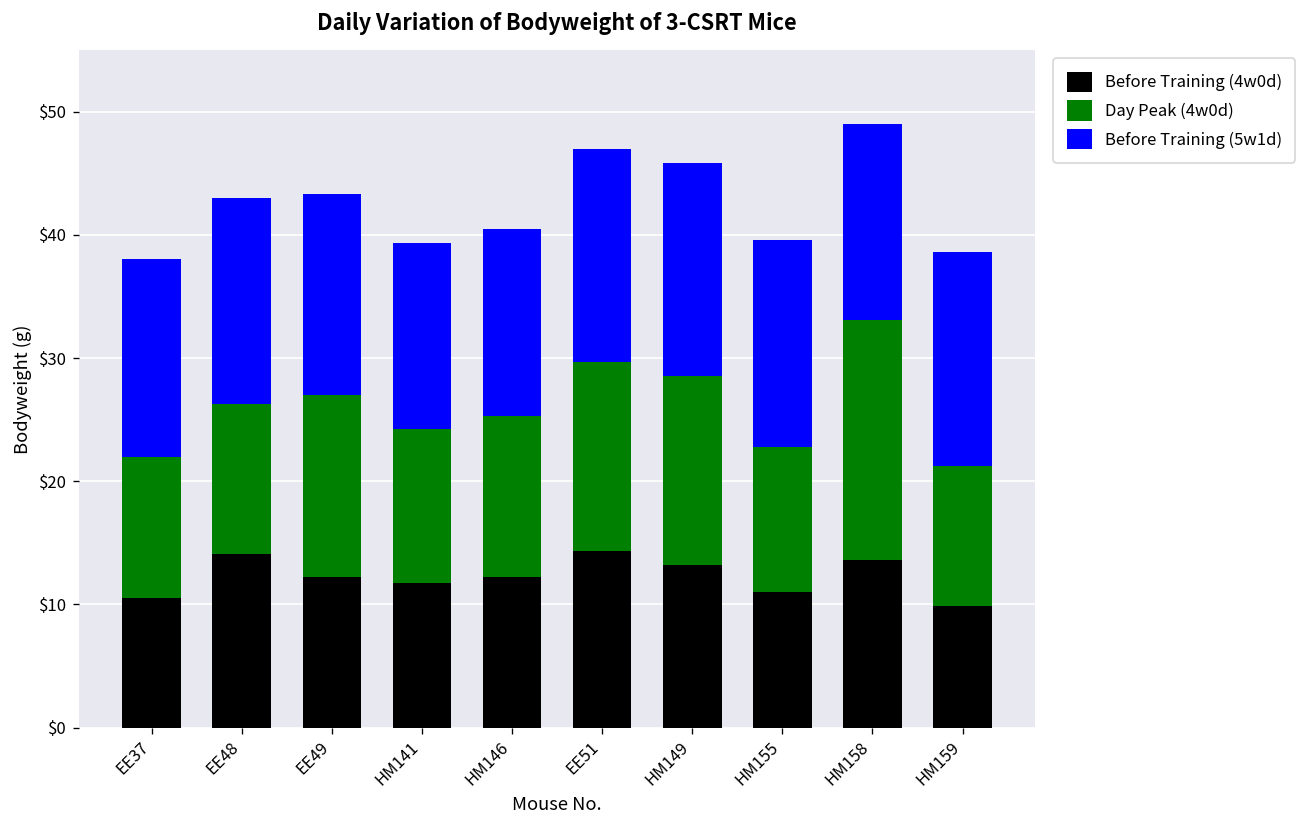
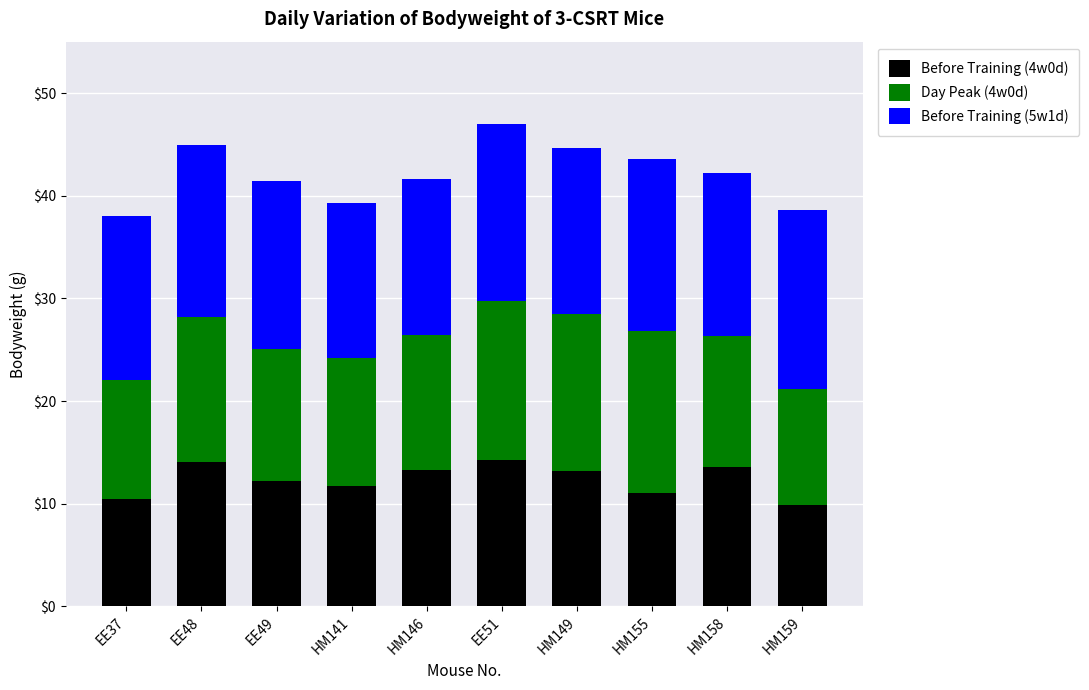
Day Peak (4w0d), EE48: $12.2 -> $14.1
Day Peak (4w0d), EE49: $14.8 -> $12.9
Before Training (4w0d), HM146: $12.2 -> $13.3
Before Training (5w1d), HM149: $17.3 -> $16.1
Day Peak (4w0d), HM155: $11.8 -> $15.8
Day Peak (4w0d), HM158: $19.5 -> $12.7
